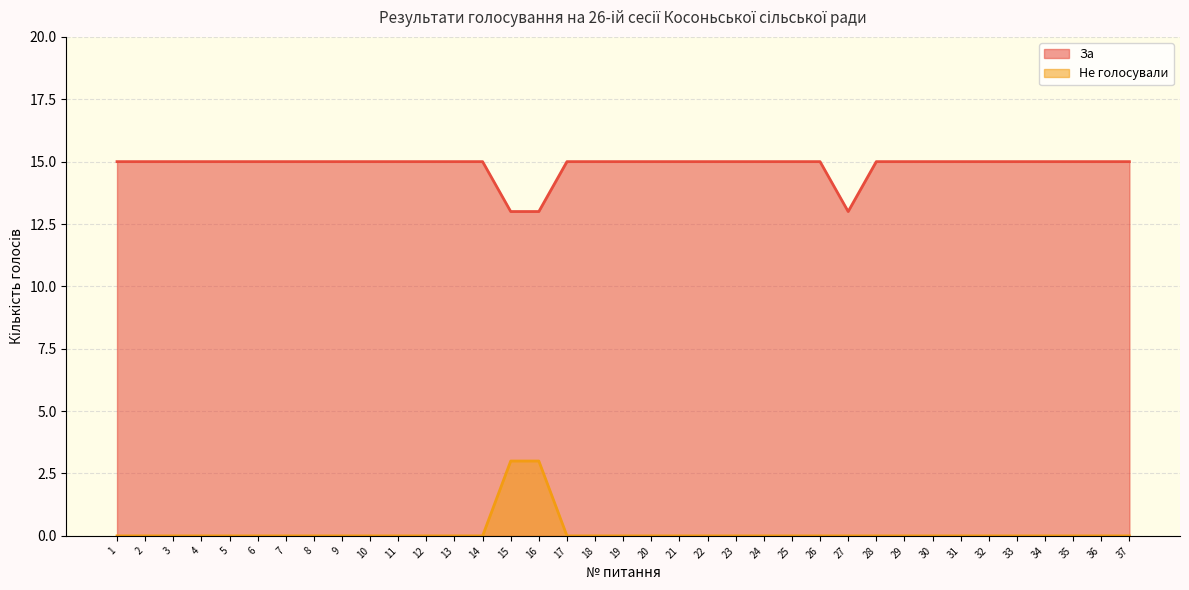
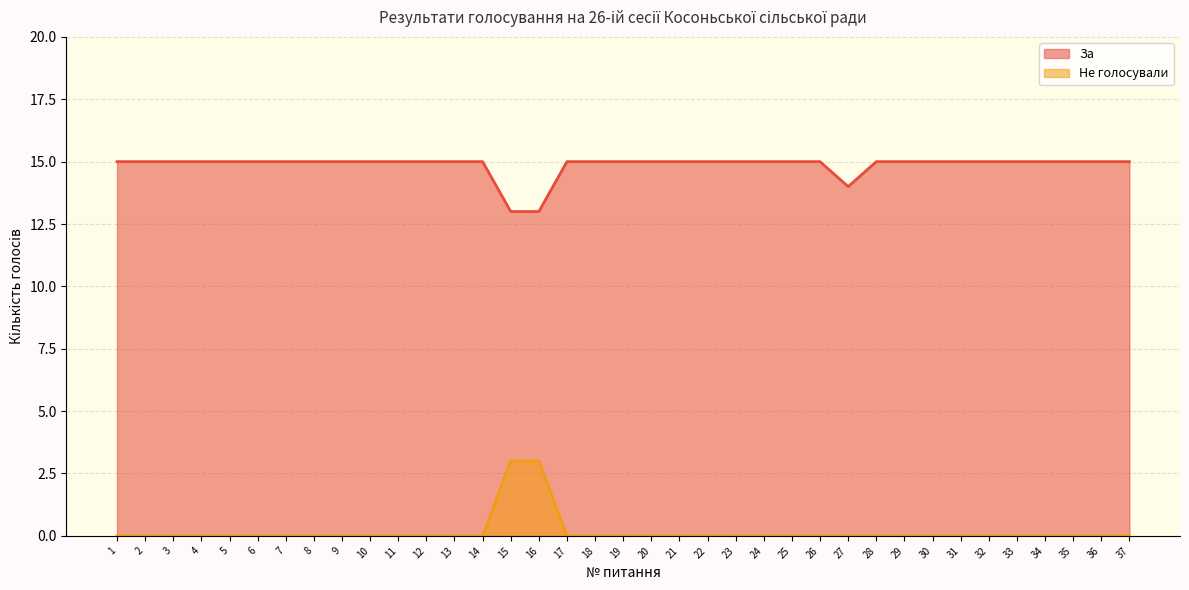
За, 27: 13 -> 14
